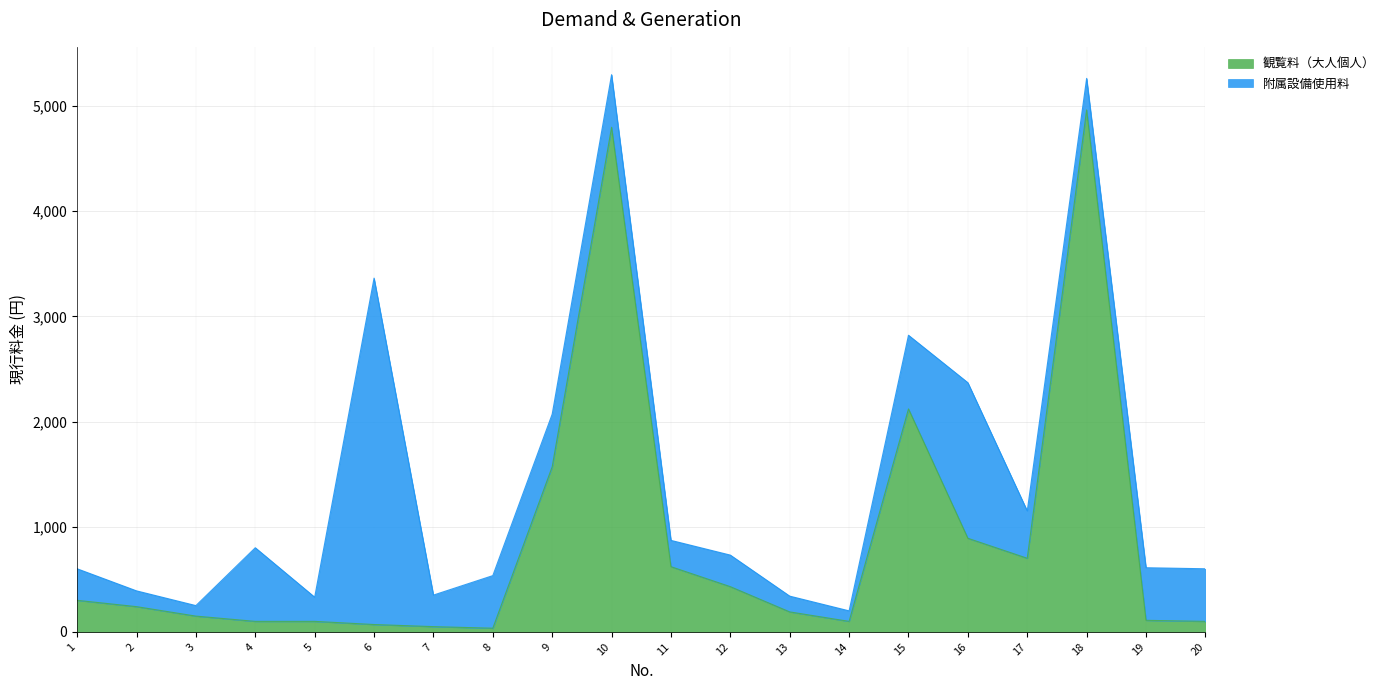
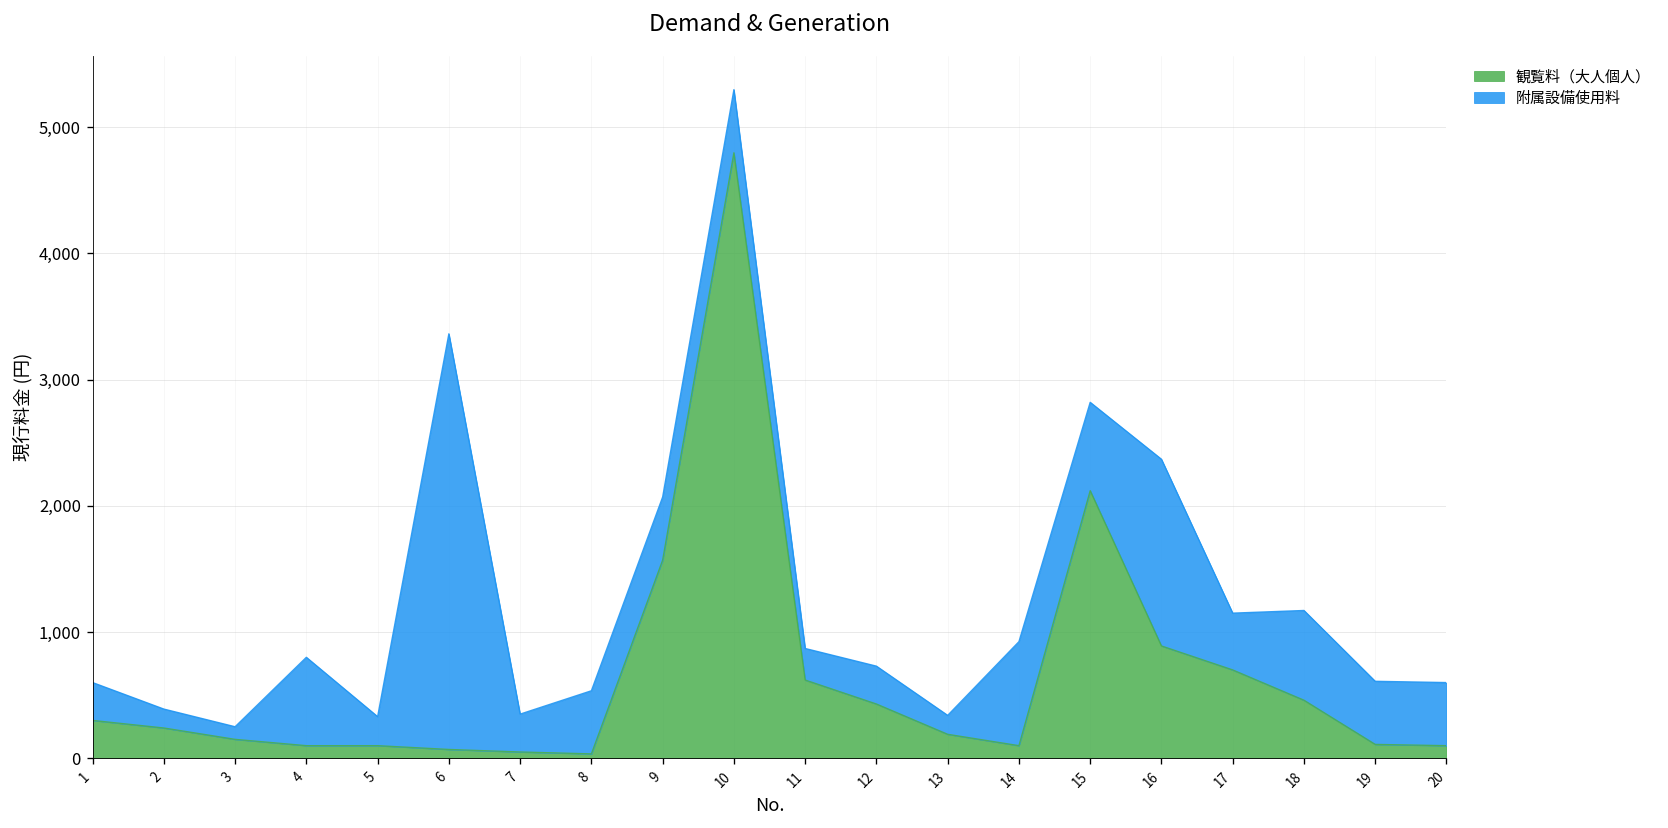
附属設備使用料, 14: 100 -> 820
観覧料（大人個人）, 18: 4,960 -> 460
附属設備使用料, 18: 300 -> 710
